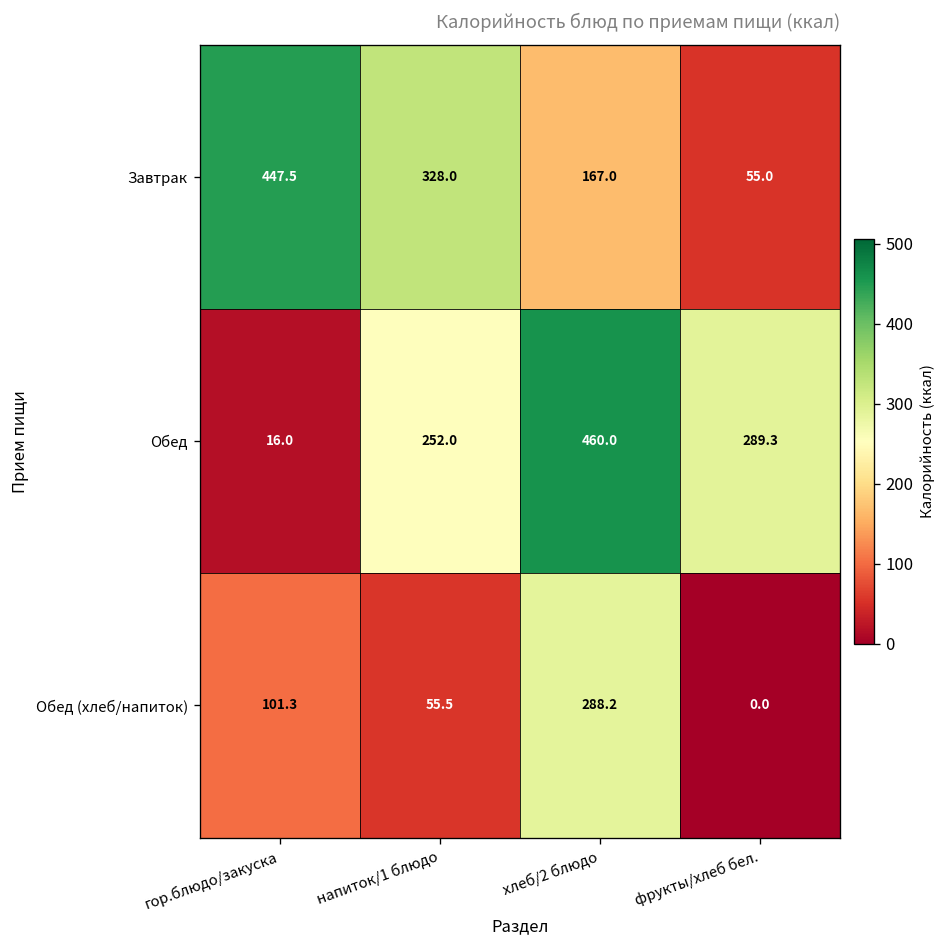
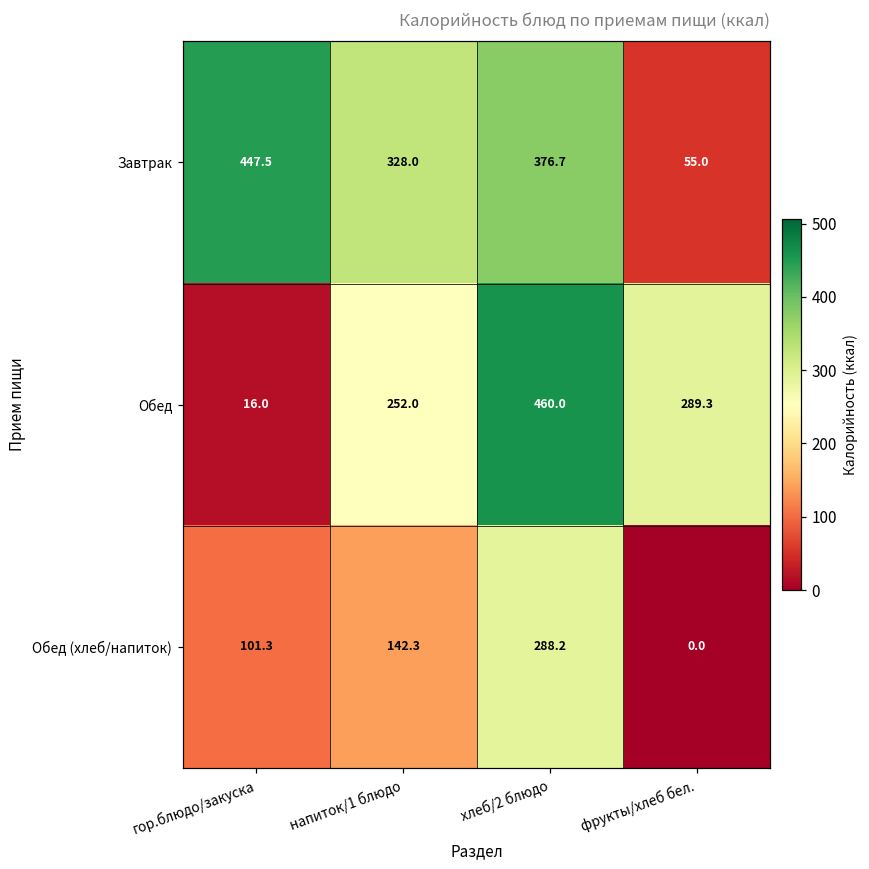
Завтрак, хлеб/2 блюдо: 167.0 -> 376.7
Обед (хлеб/напиток), напиток/1 блюдо: 55.5 -> 142.3
